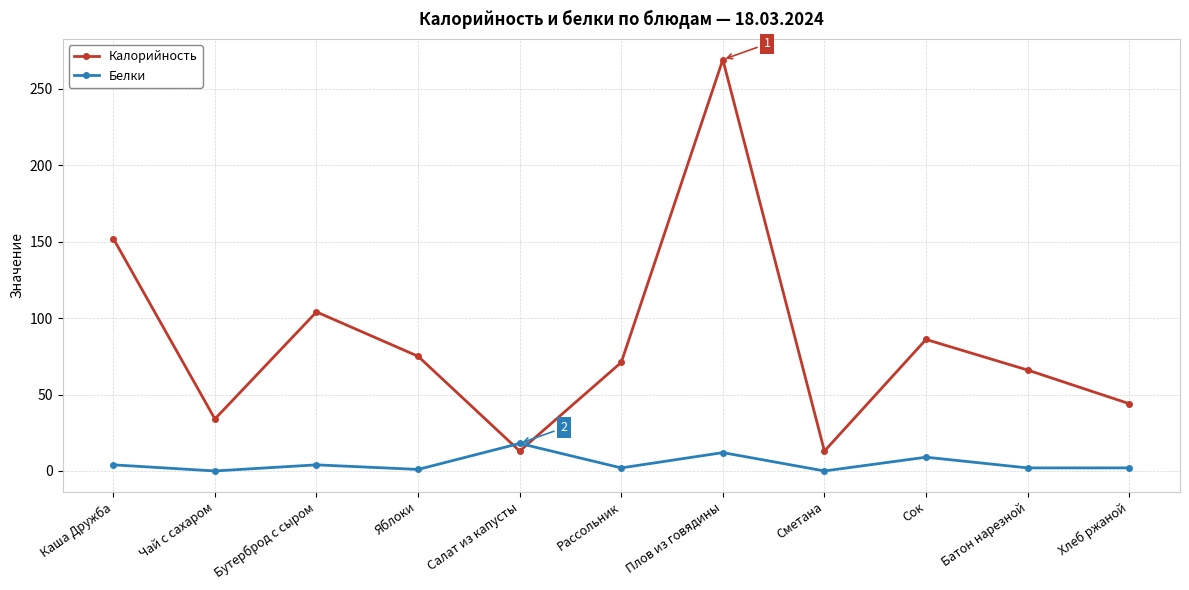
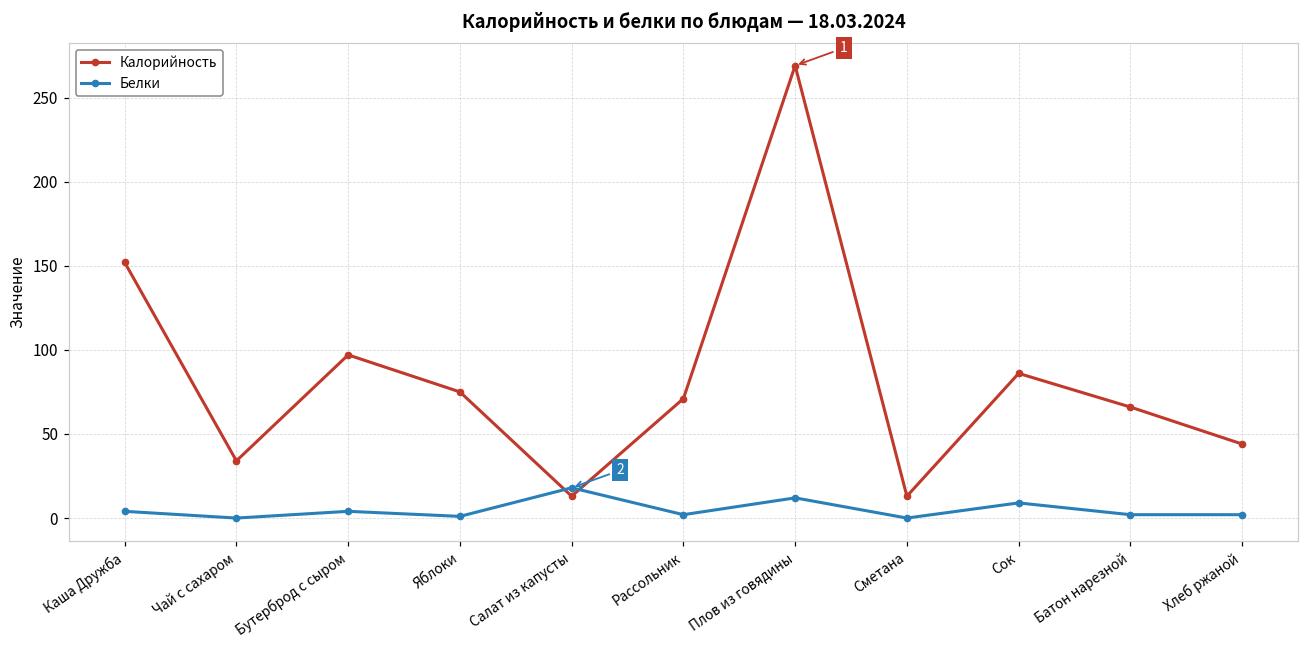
Калорийность, Бутерброд с сыром: 104 -> 97
